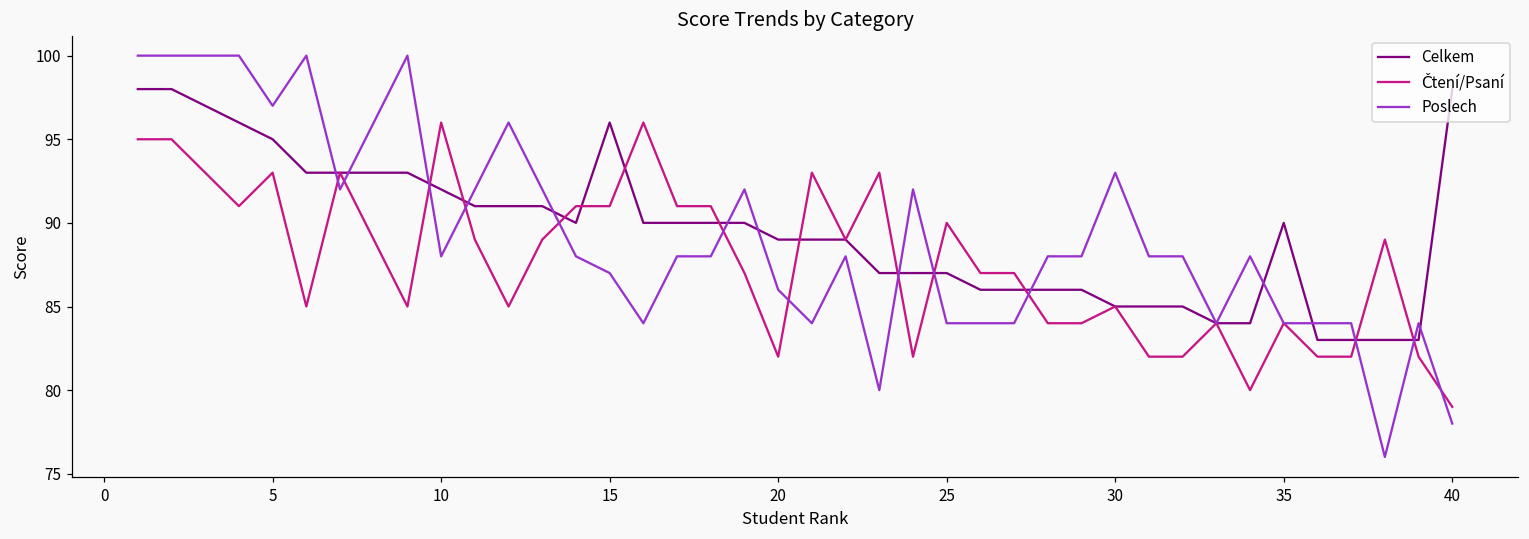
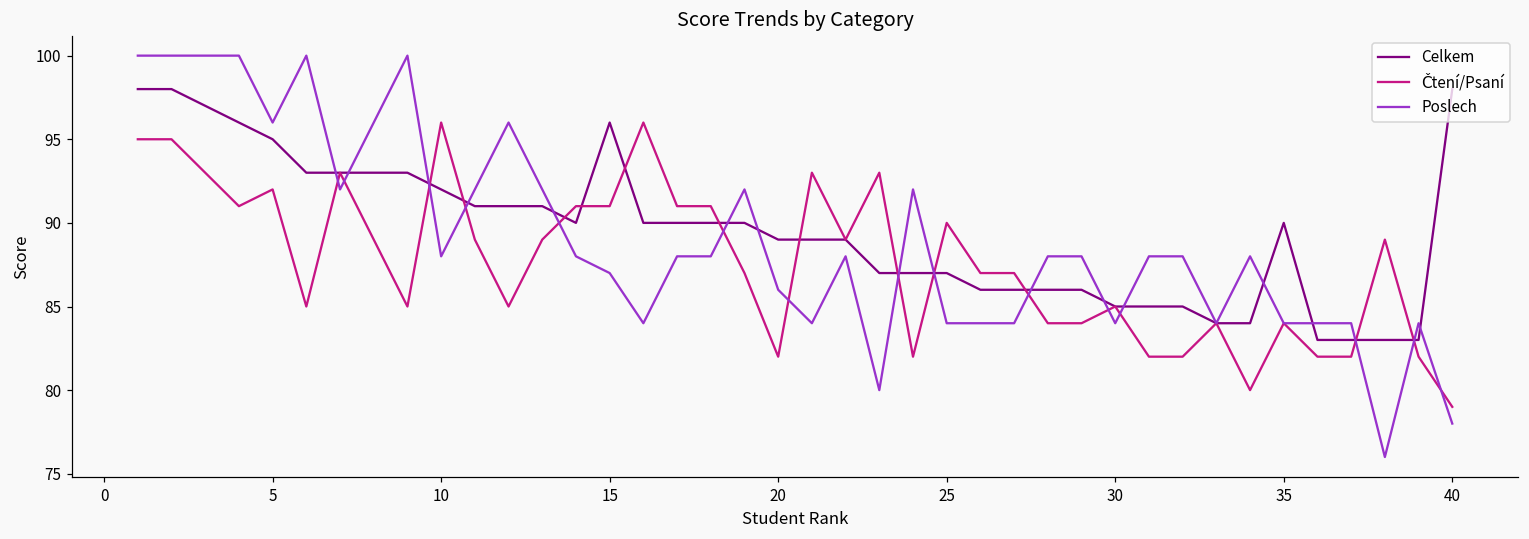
Čtení/Psaní, 5: 93 -> 92
Poslech, 5: 97 -> 96
Poslech, 30: 93 -> 84
